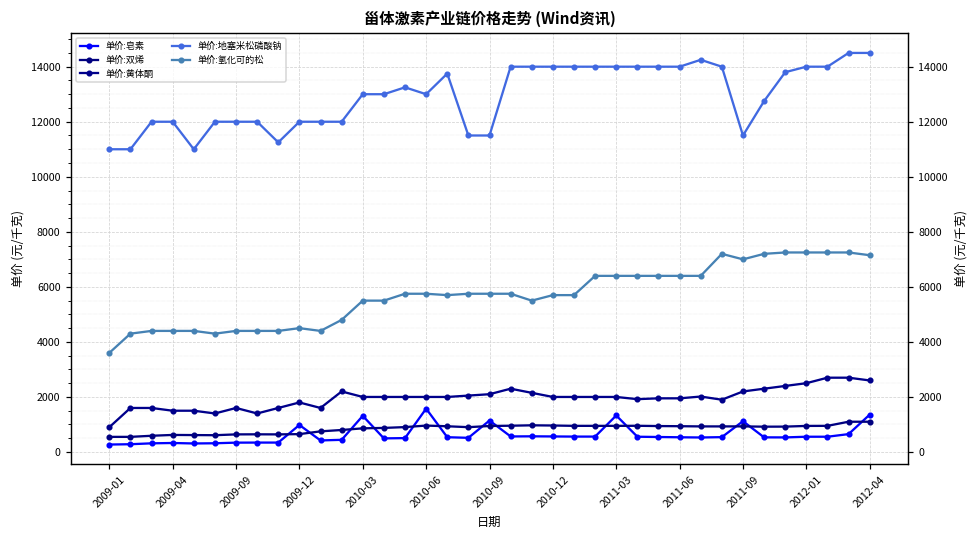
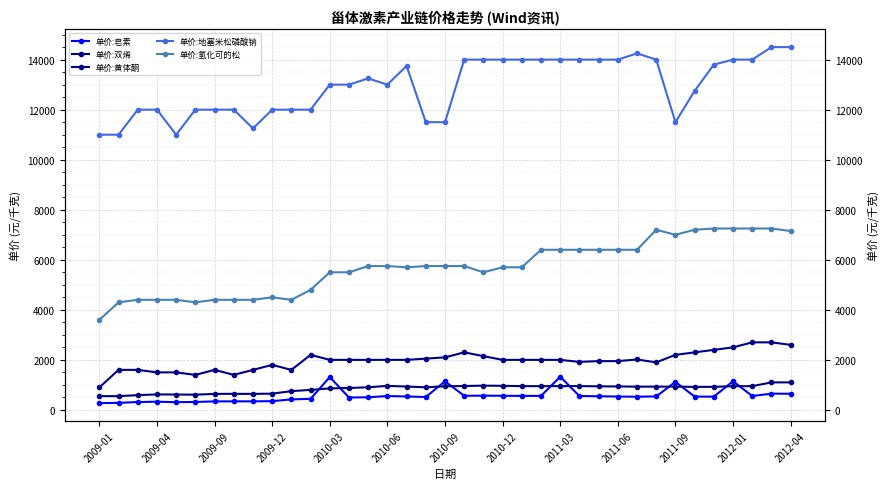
单价:皂素, 2009-12: 1000 -> 400
单价:皂素, 2010-06: 1600 -> 600
单价:皂素, 2012-01: 600 -> 1100
单价:皂素, 2012-04: 1400 -> 600
